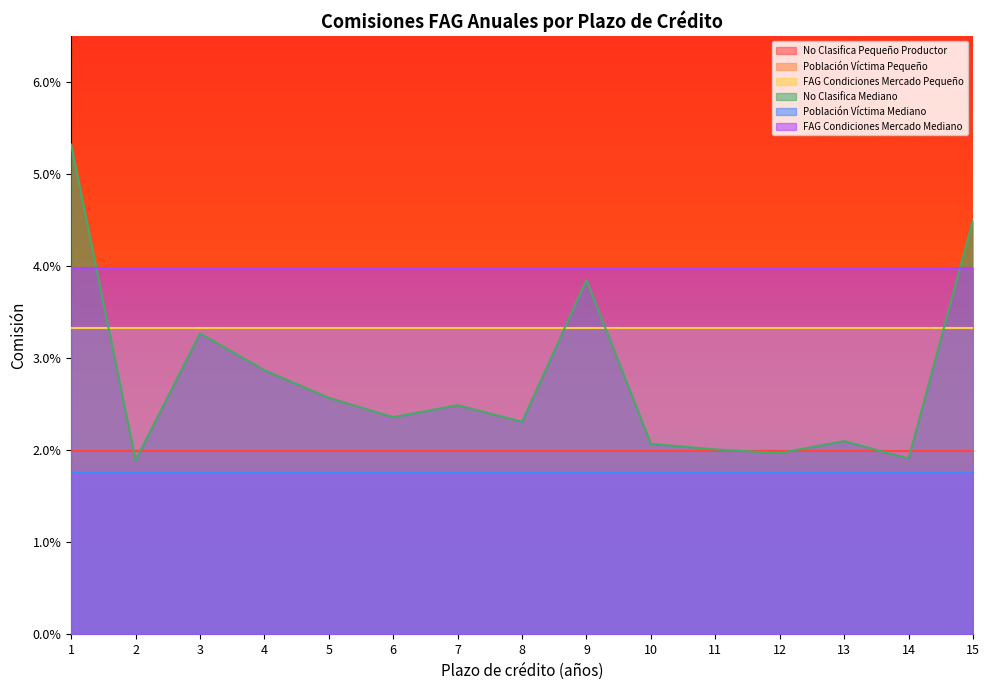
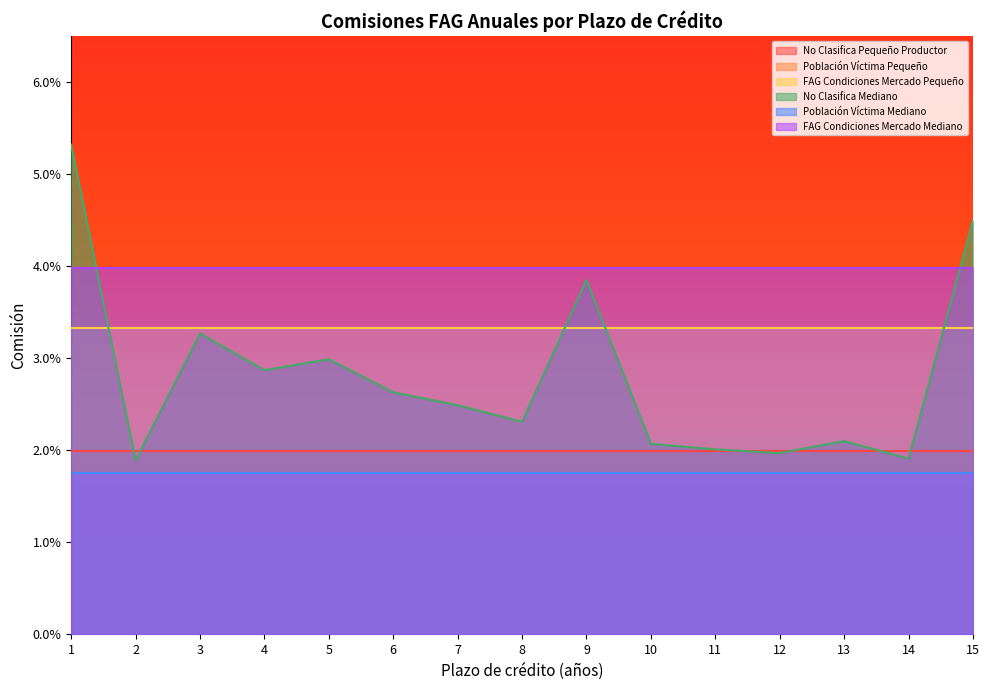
No Clasifica Mediano, 5: 2.6% -> 3.0%
No Clasifica Mediano, 6: 2.4% -> 2.6%
